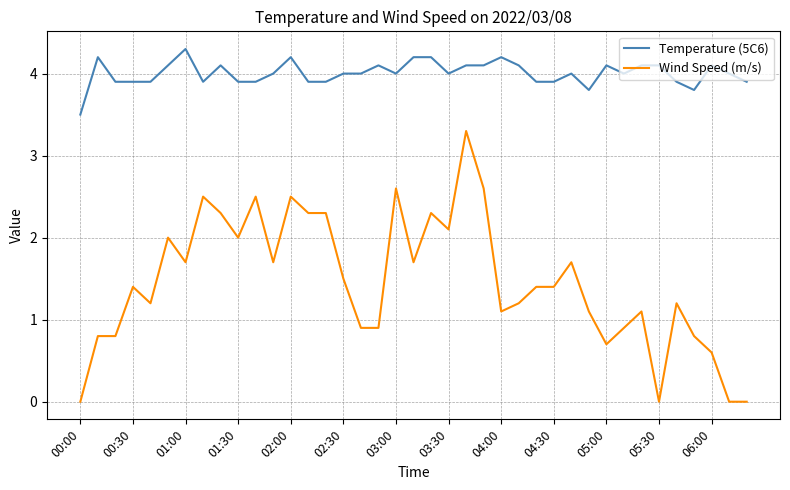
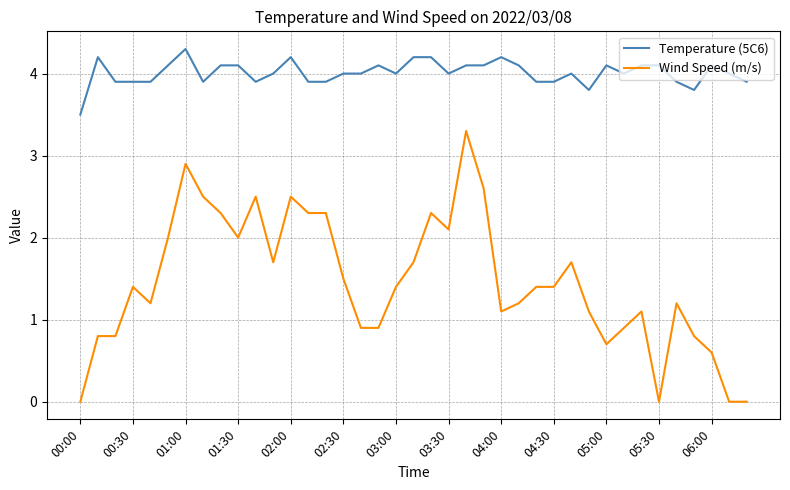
Wind Speed (m/s), 01:00: 1.7 -> 2.9
Temperature (5C6), 01:30: 3.9 -> 4.1
Wind Speed (m/s), 03:00: 2.6 -> 1.4
